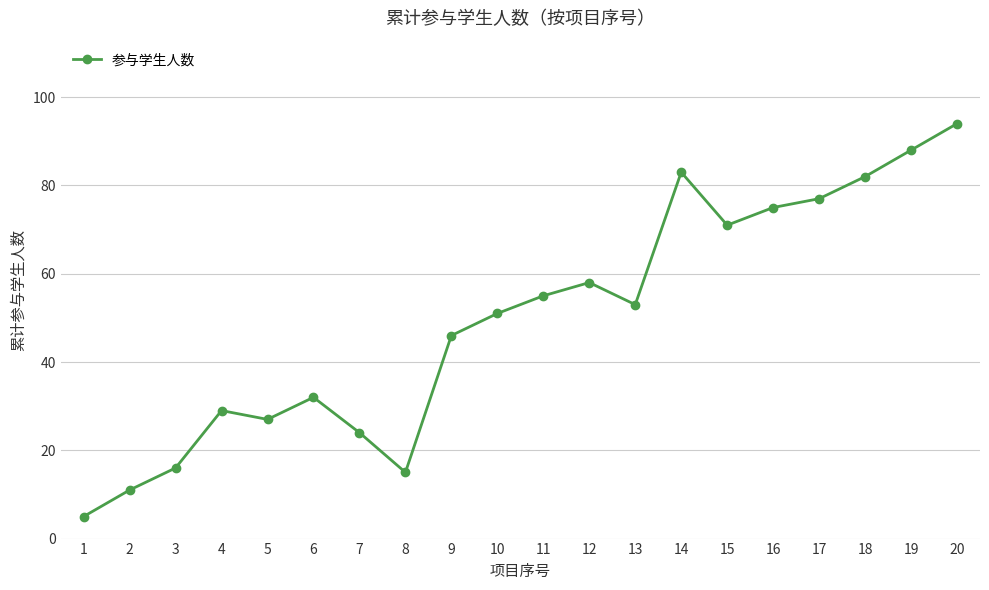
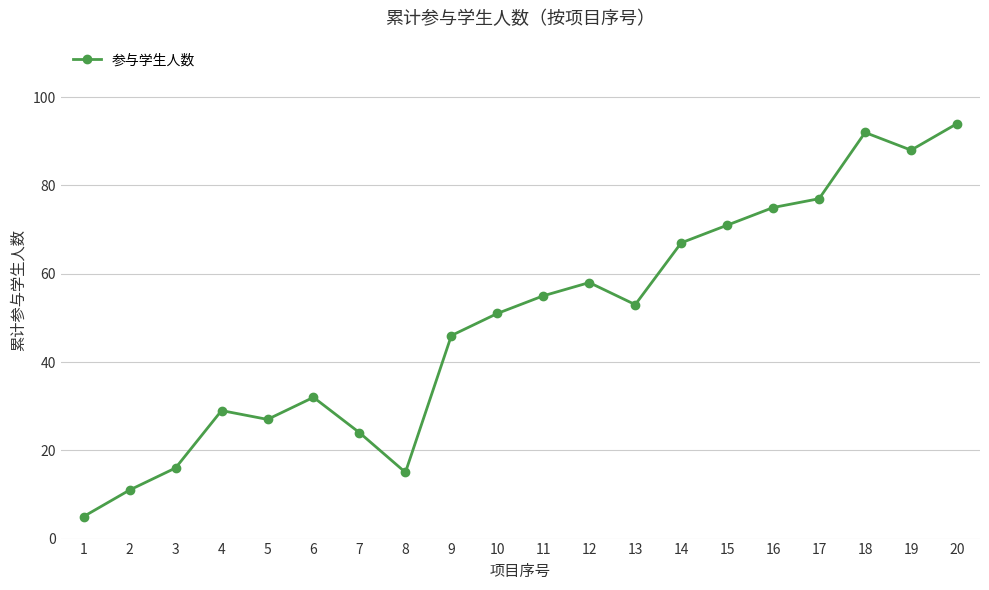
14: 83 -> 67
18: 82 -> 92
